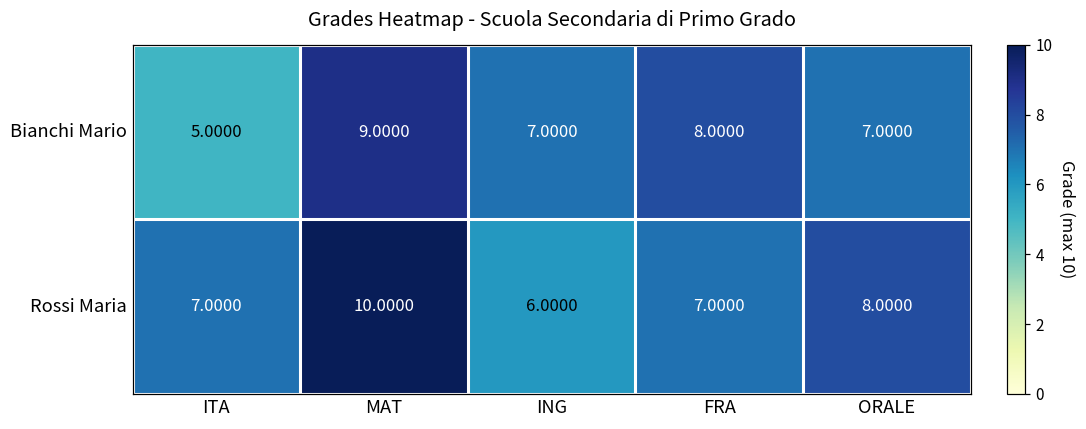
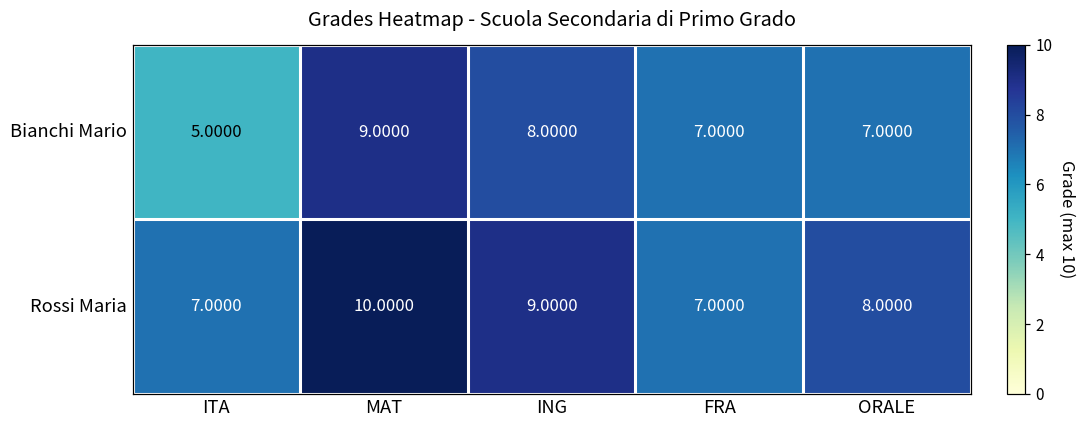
Bianchi Mario, ING: 7.0000 -> 8.0000
Bianchi Mario, FRA: 8.0000 -> 7.0000
Rossi Maria, ING: 6.0000 -> 9.0000
